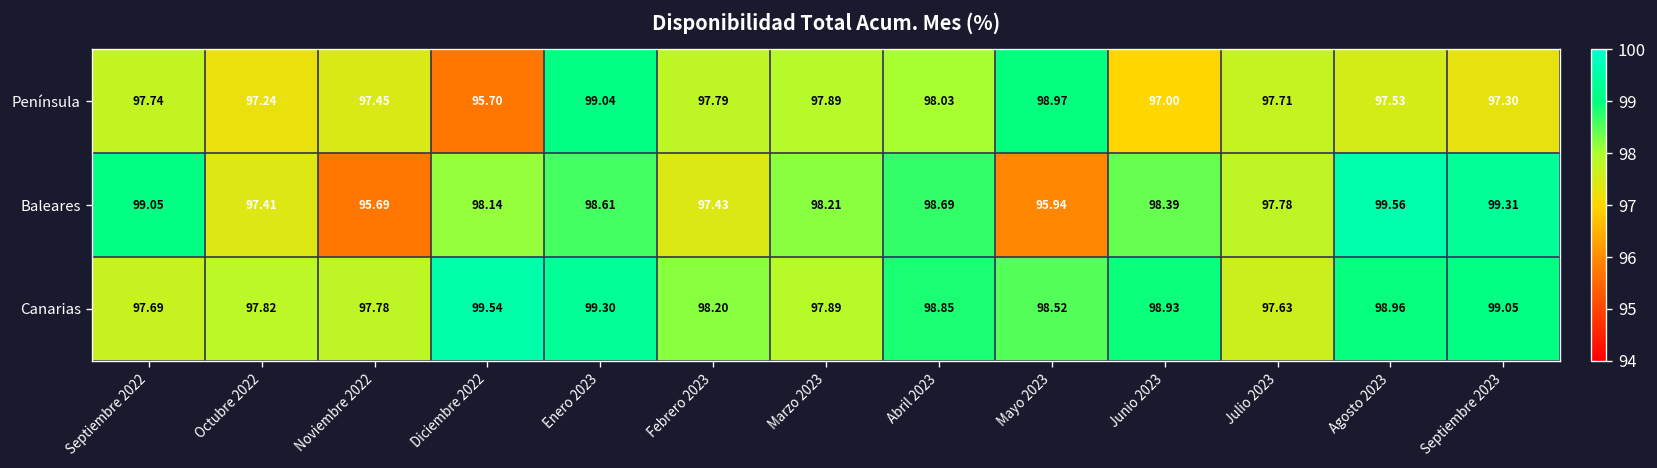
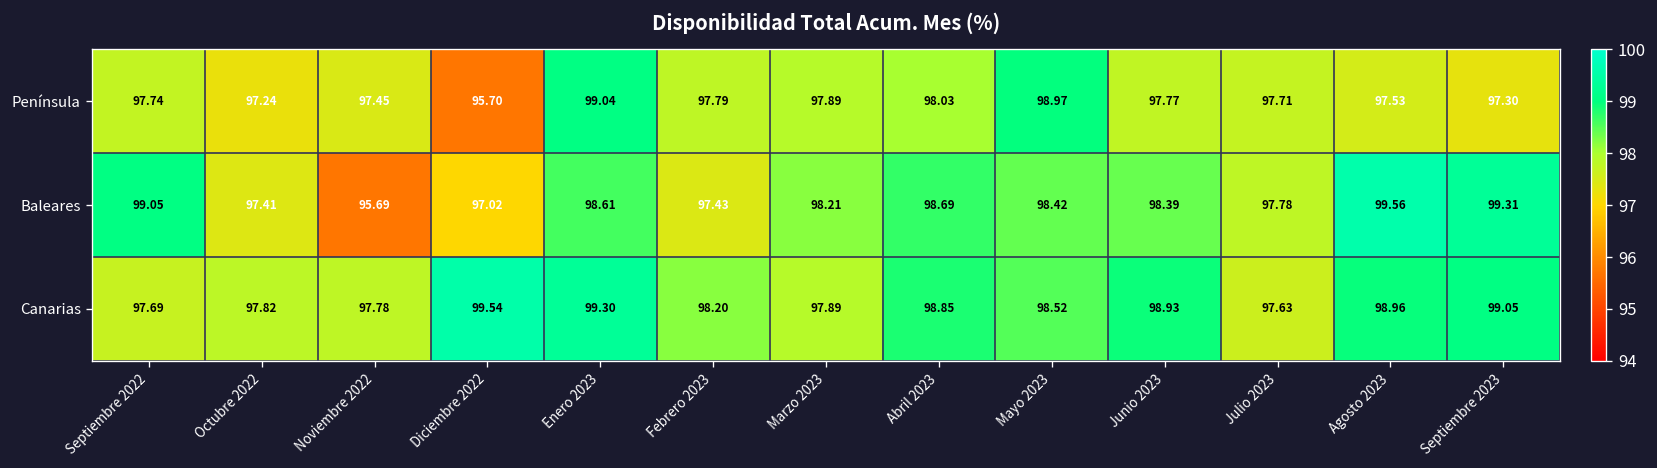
Península, Junio 2023: 97.00 -> 97.77
Baleares, Diciembre 2022: 98.14 -> 97.02
Baleares, Mayo 2023: 95.94 -> 98.42
